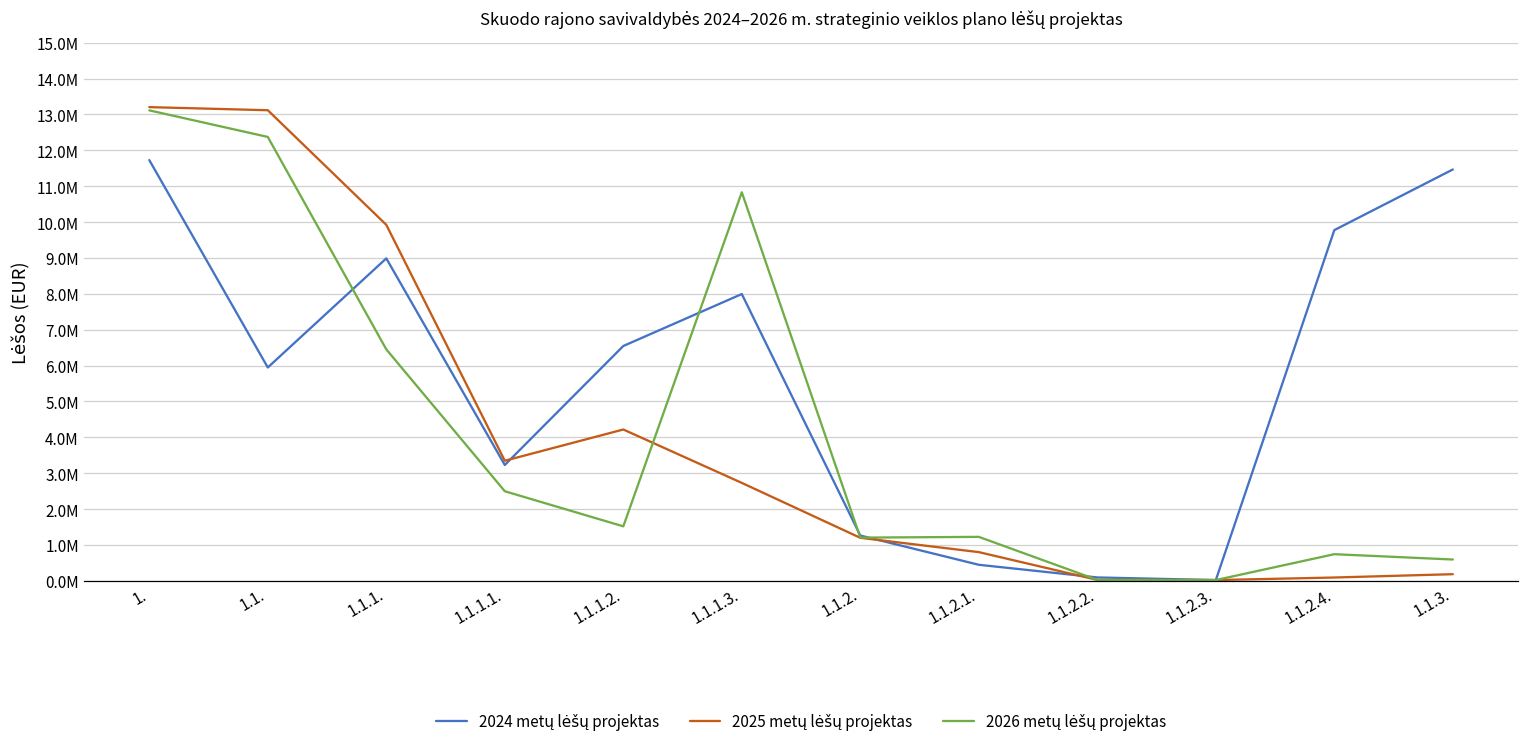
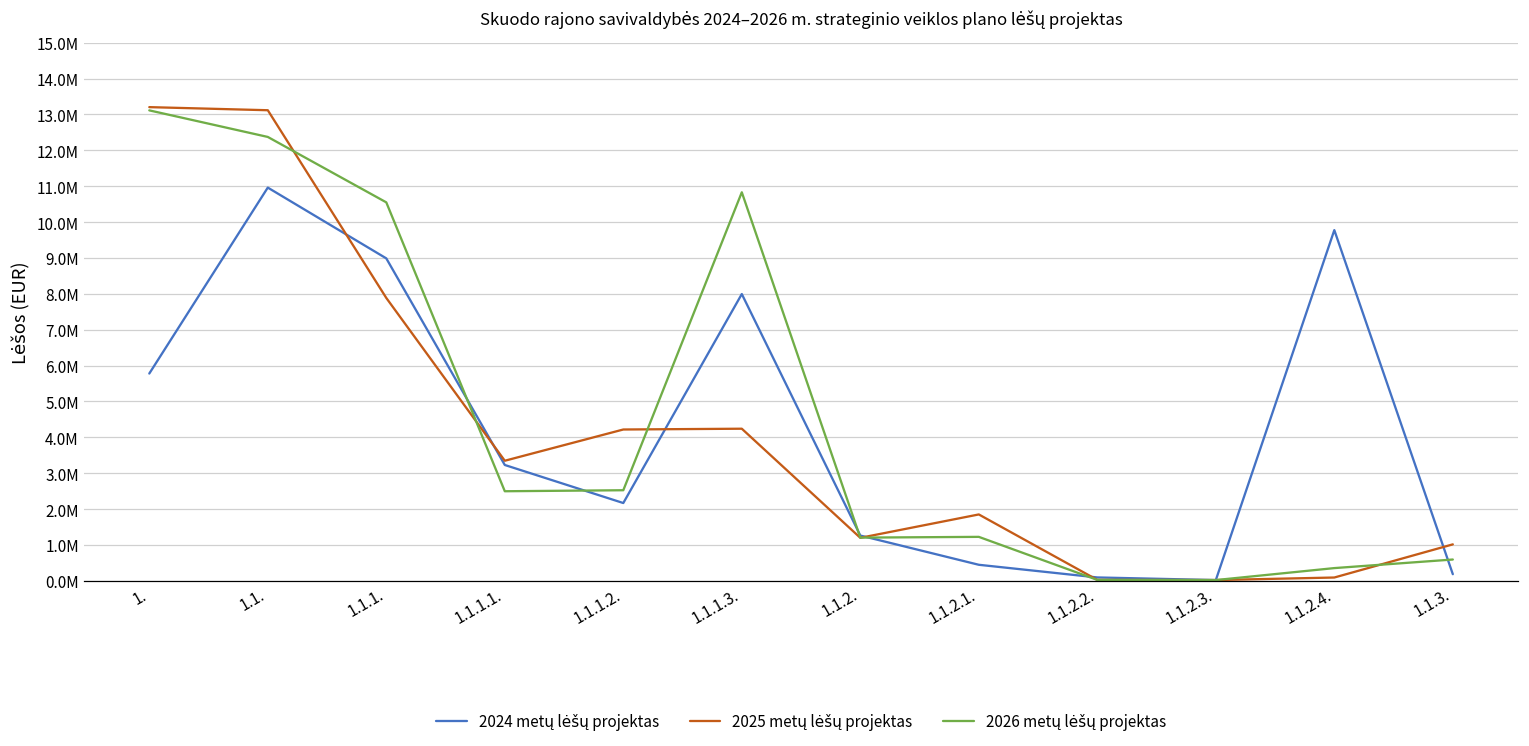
2024 metų lėšų projektas, 1.: 11700000 -> 5800000
2024 metų lėšų projektas, 1.1.: 5900000 -> 11000000
2025 metų lėšų projektas, 1.1.1.: 9900000 -> 7900000
2026 metų lėšų projektas, 1.1.1.: 6500000 -> 10500000
2024 metų lėšų projektas, 1.1.1.2.: 6500000 -> 2200000
2026 metų lėšų projektas, 1.1.1.2.: 1500000 -> 2500000
2025 metų lėšų projektas, 1.1.1.3.: 2700000 -> 4200000
2025 metų lėšų projektas, 1.1.2.1.: 800000 -> 1800000
2026 metų lėšų projektas, 1.1.2.4.: 700000 -> 400000
2024 metų lėšų projektas, 1.1.3.: 11500000 -> 200000
2025 metų lėšų projektas, 1.1.3.: 200000 -> 1000000
